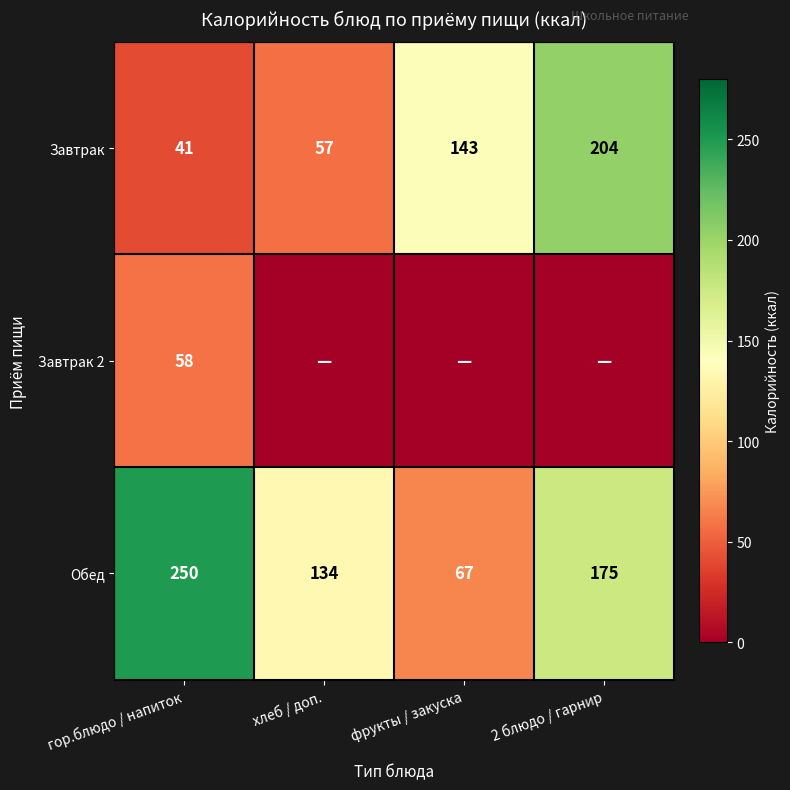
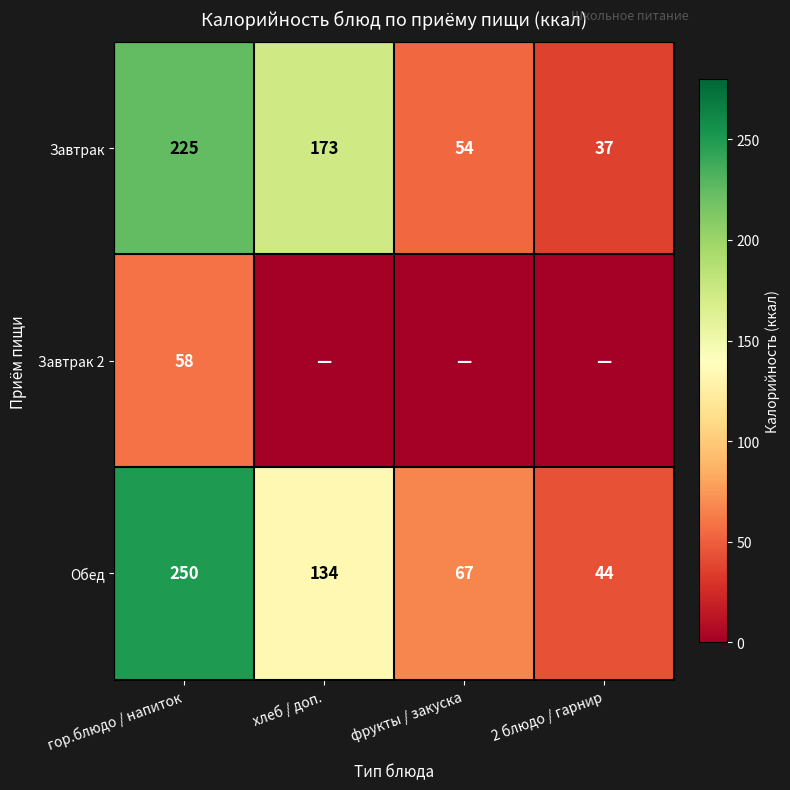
Завтрак, гор.блюдо / напиток: 41 -> 225
Завтрак, хлеб / доп.: 57 -> 173
Завтрак, фрукты / закуска: 143 -> 54
Завтрак, 2 блюдо / гарнир: 204 -> 37
Обед, 2 блюдо / гарнир: 175 -> 44
